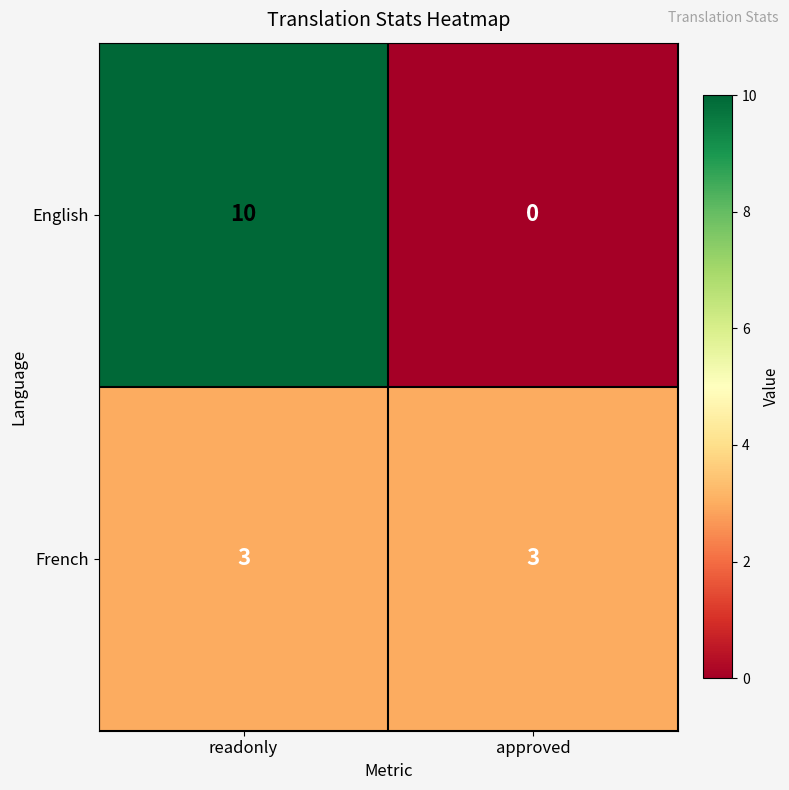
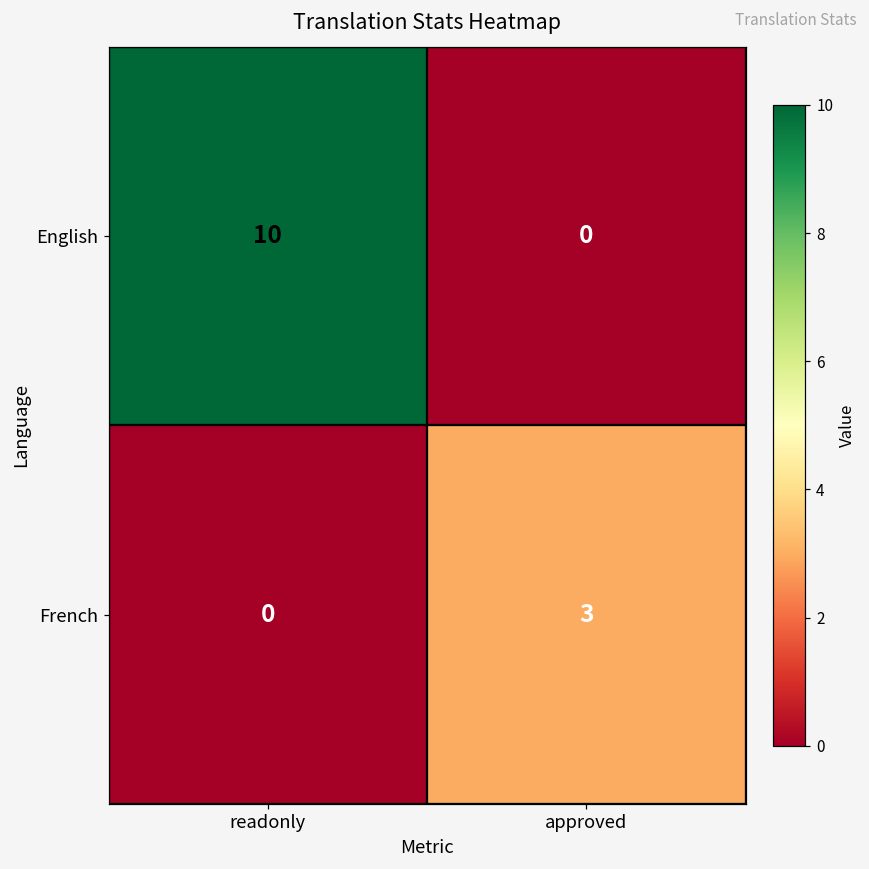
French, readonly: 3 -> 0
